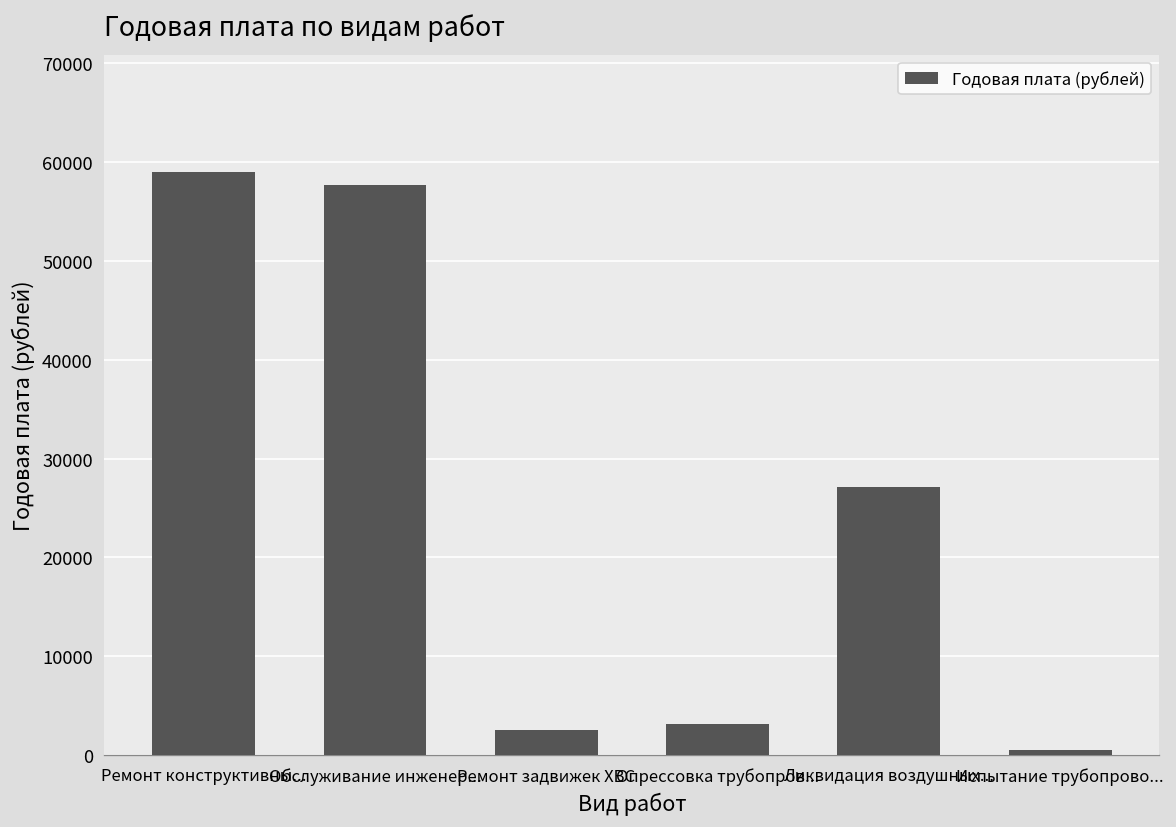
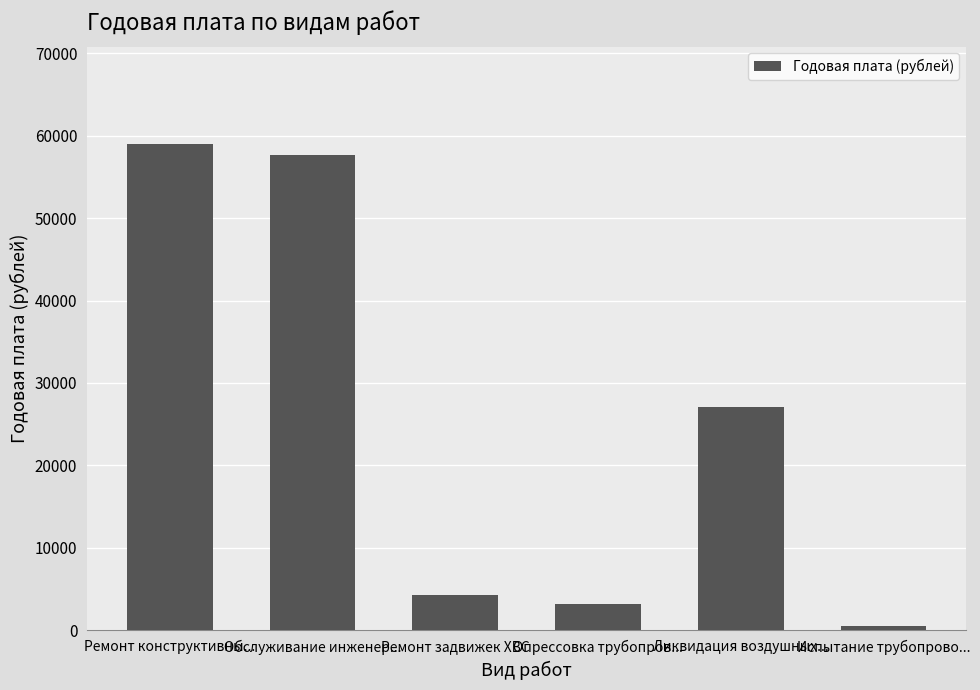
Ремонт задвижек ХВС: 3000 -> 4000
